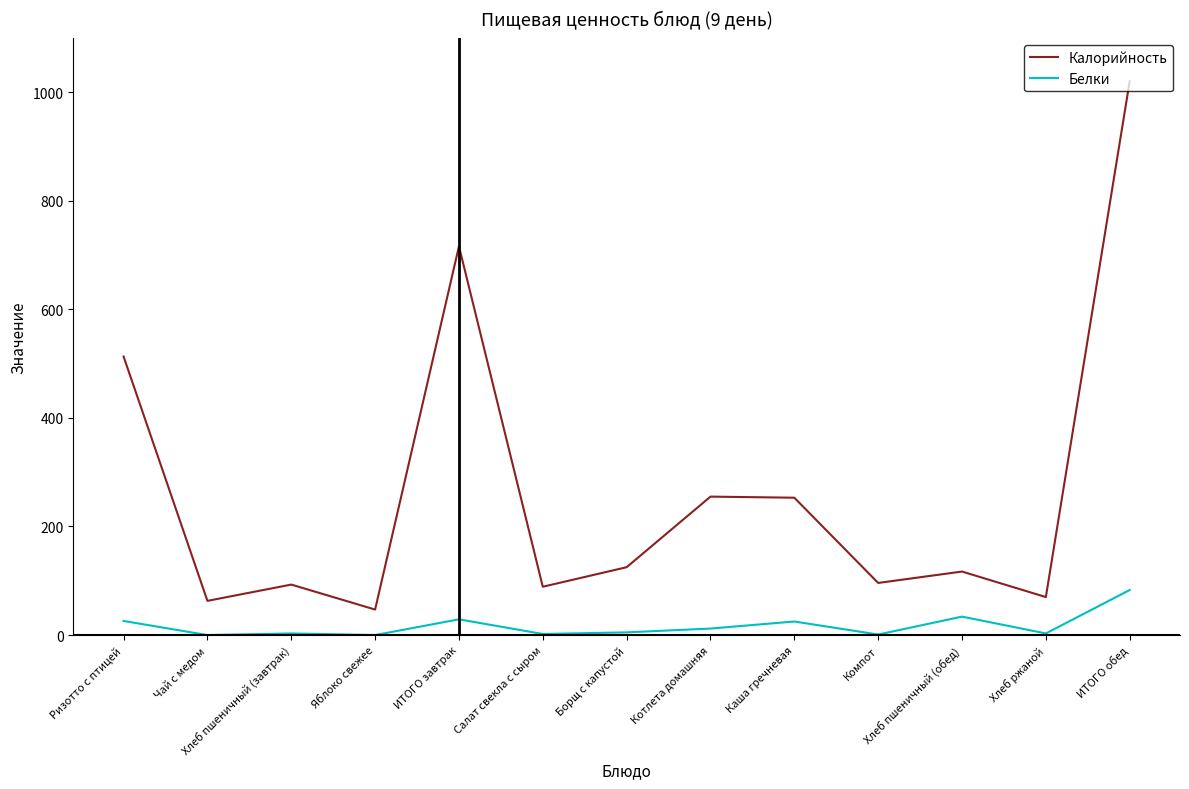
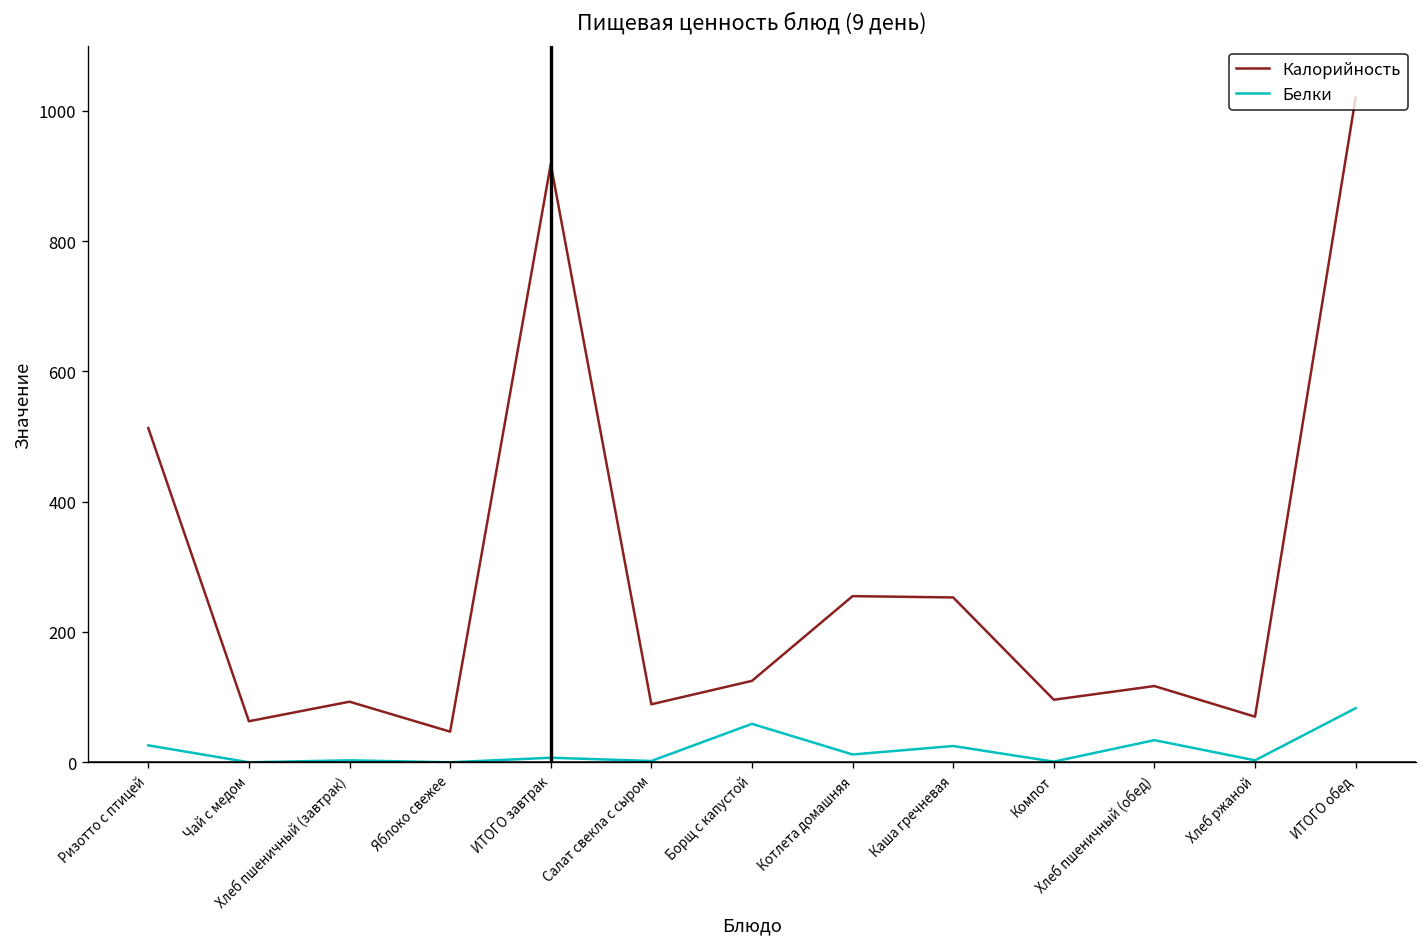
Калорийность, ИТОГО завтрак: 720 -> 920
Белки, ИТОГО завтрак: 30 -> 10
Белки, Борщ с капустой: 10 -> 60
